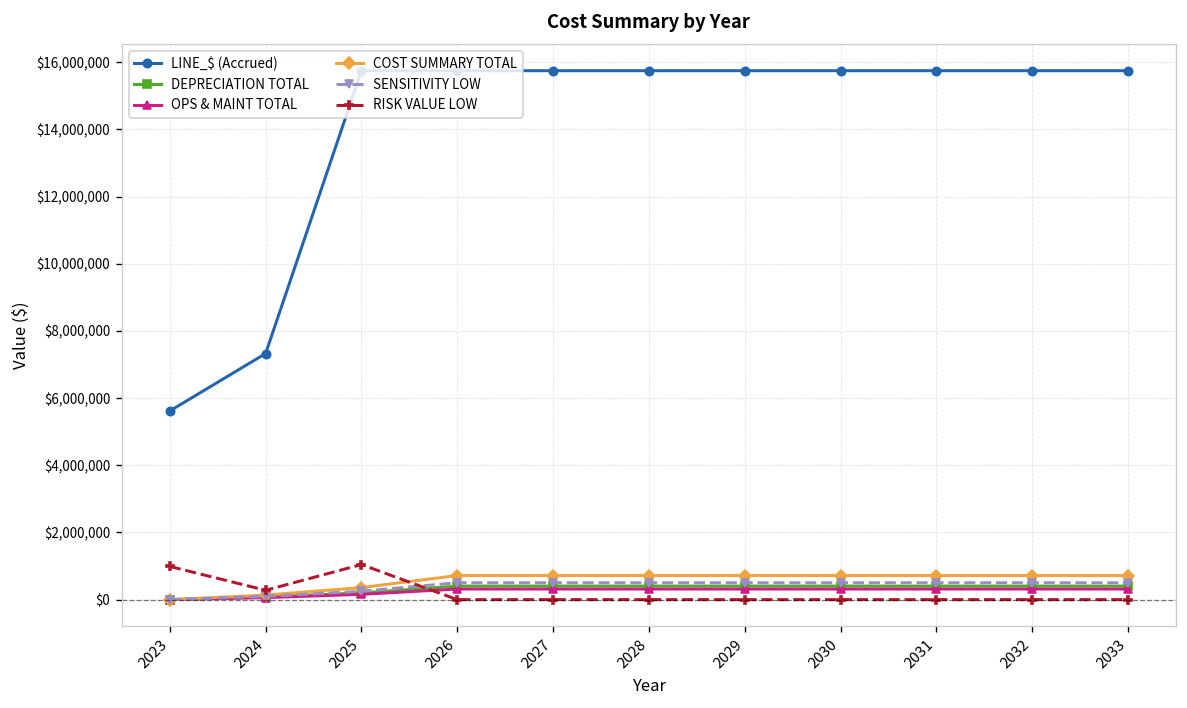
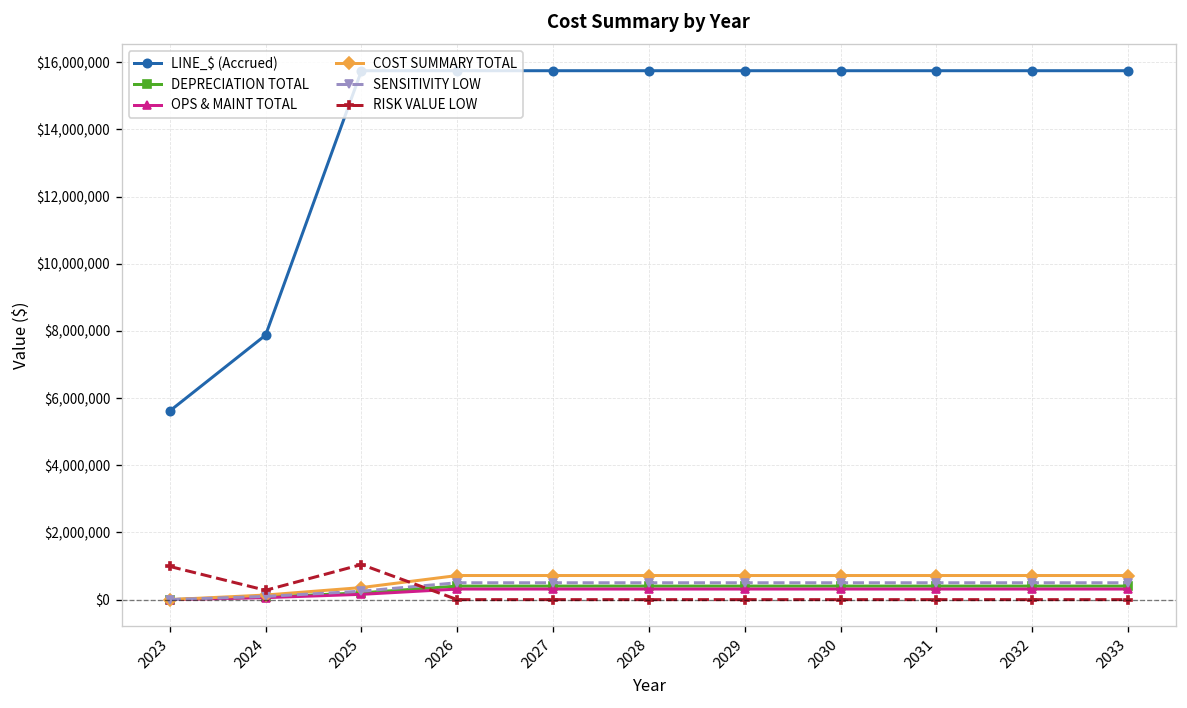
LINE_$ (Accrued), 2024: $7,300,000 -> $7,900,000
